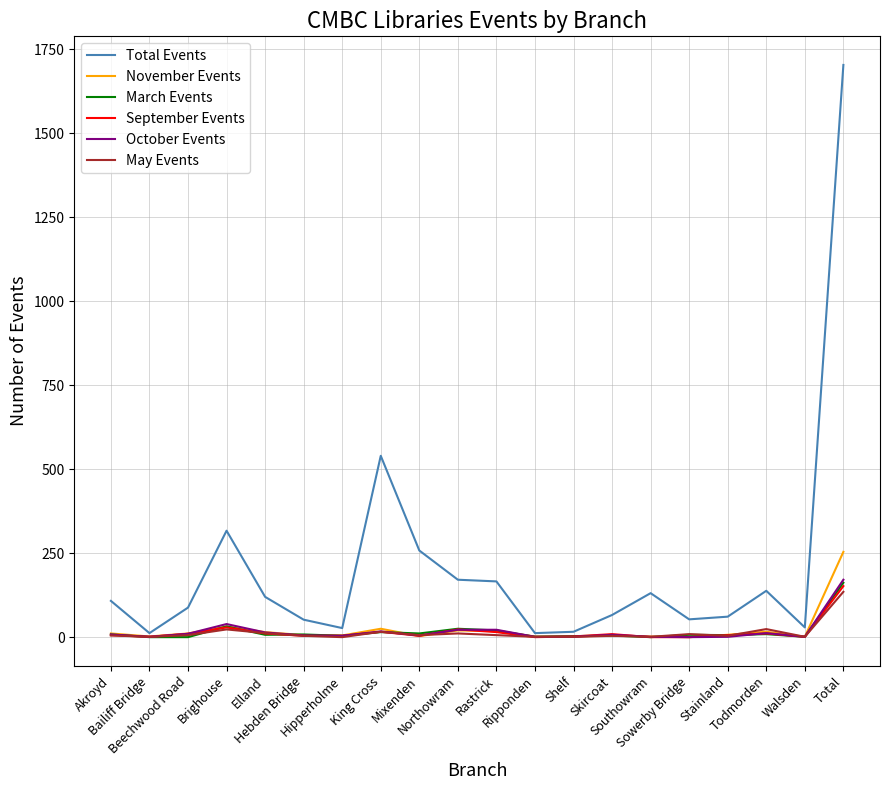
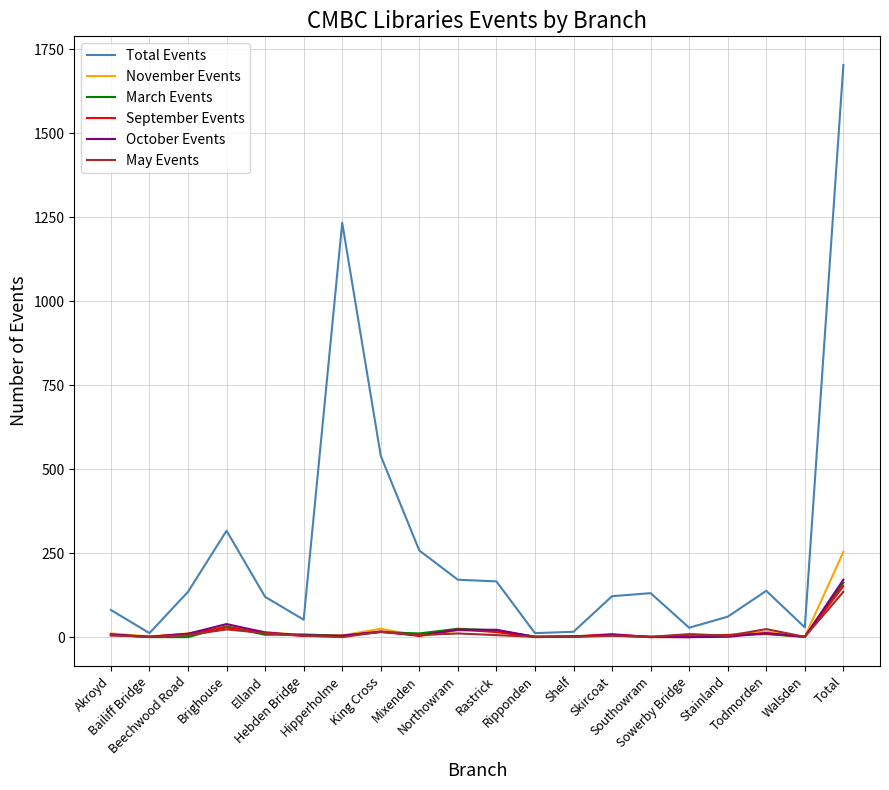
Total Events, Akroyd: 110 -> 80
Total Events, Beechwood Road: 90 -> 140
Total Events, Hipperholme: 30 -> 1230
Total Events, Skircoat: 70 -> 120
Total Events, Sowerby Bridge: 50 -> 30
